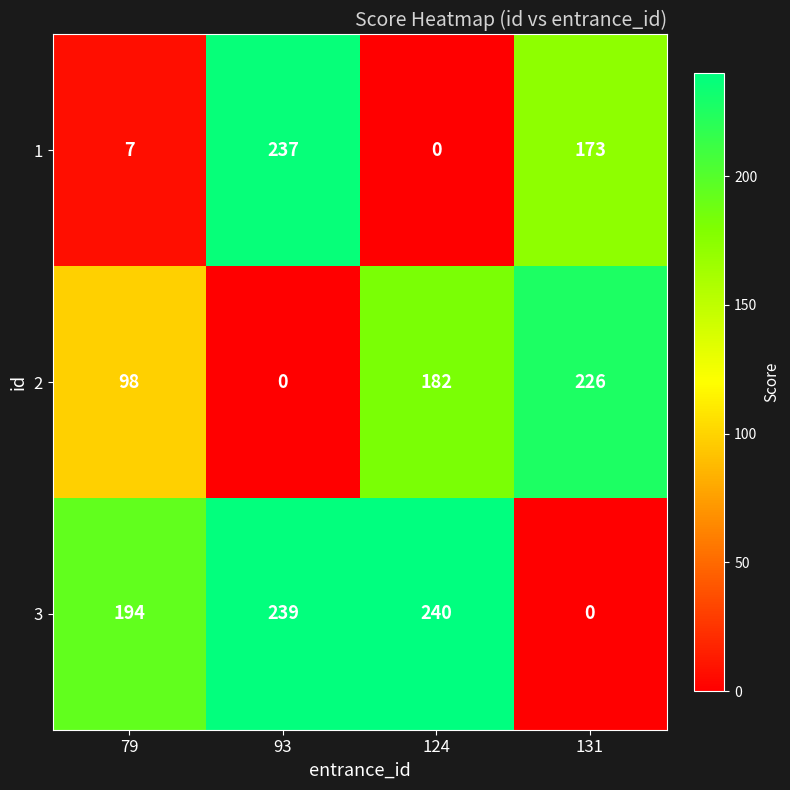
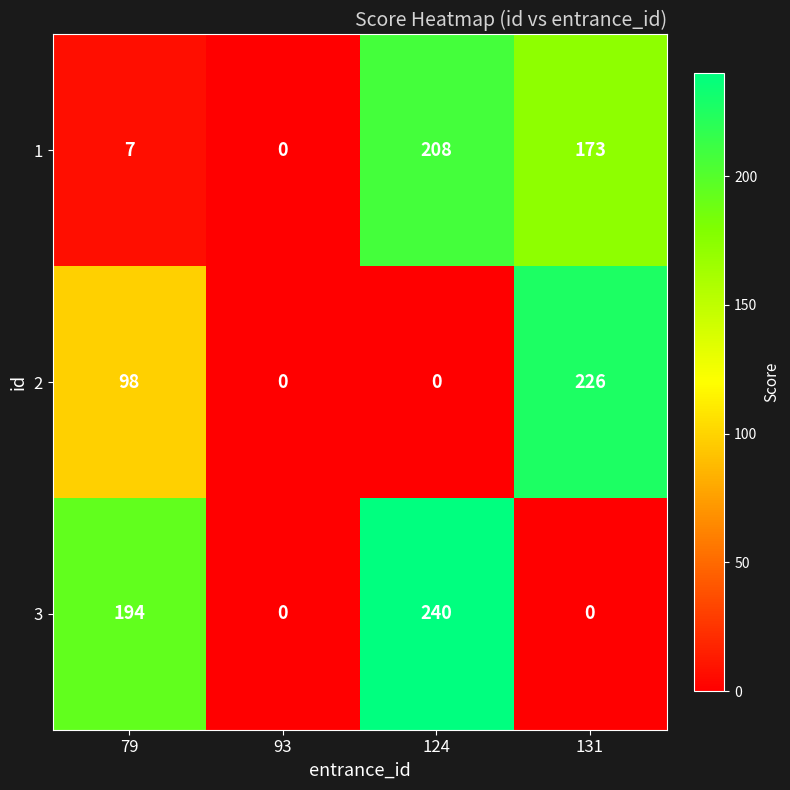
1, 93: 237 -> 0
1, 124: 0 -> 208
2, 124: 182 -> 0
3, 93: 239 -> 0
